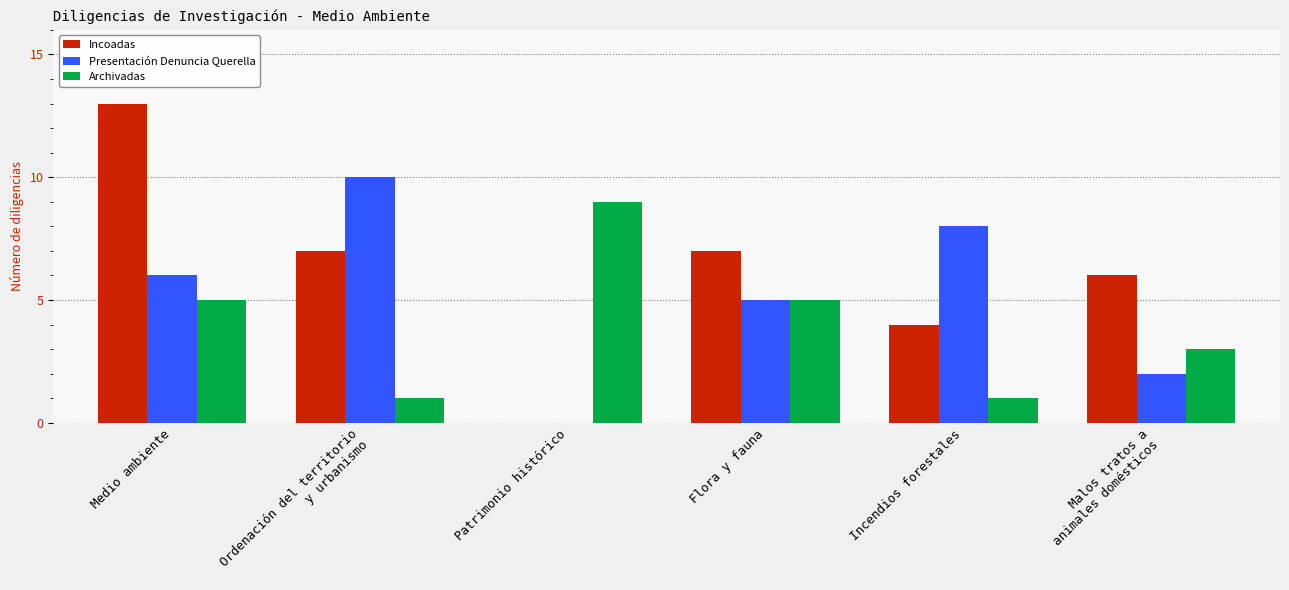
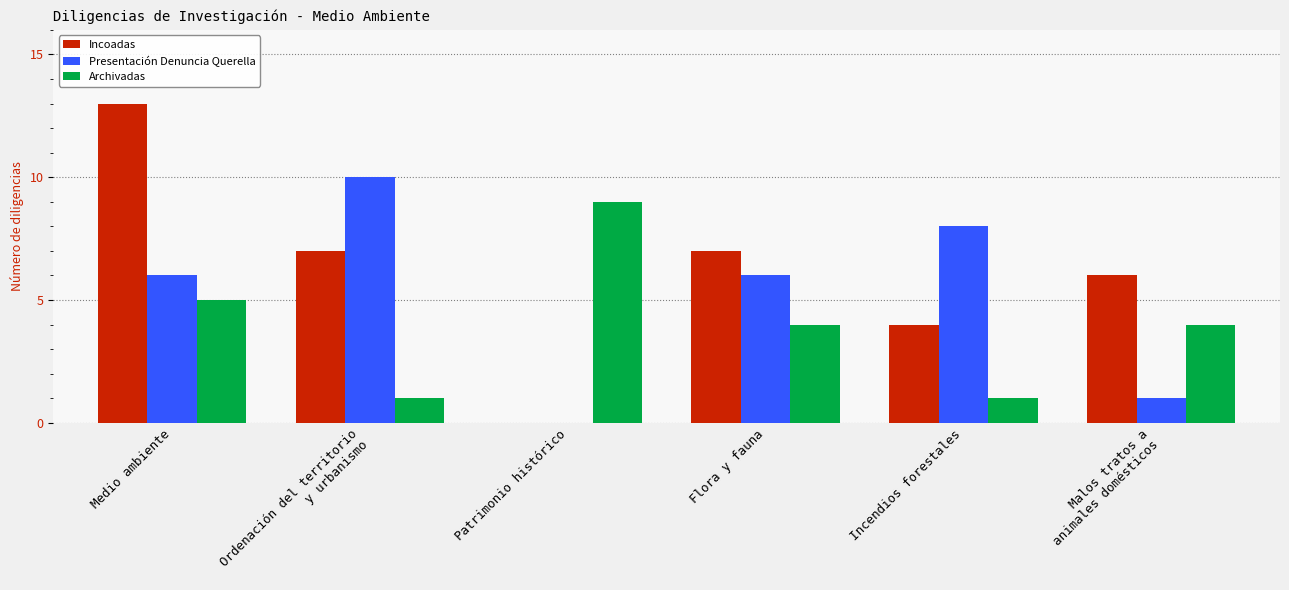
Presentación Denuncia Querella, Flora y fauna: 5 -> 6
Archivadas, Flora y fauna: 5 -> 4
Presentación Denuncia Querella, Malos tratos a animales domésticos: 2 -> 1
Archivadas, Malos tratos a animales domésticos: 3 -> 4
